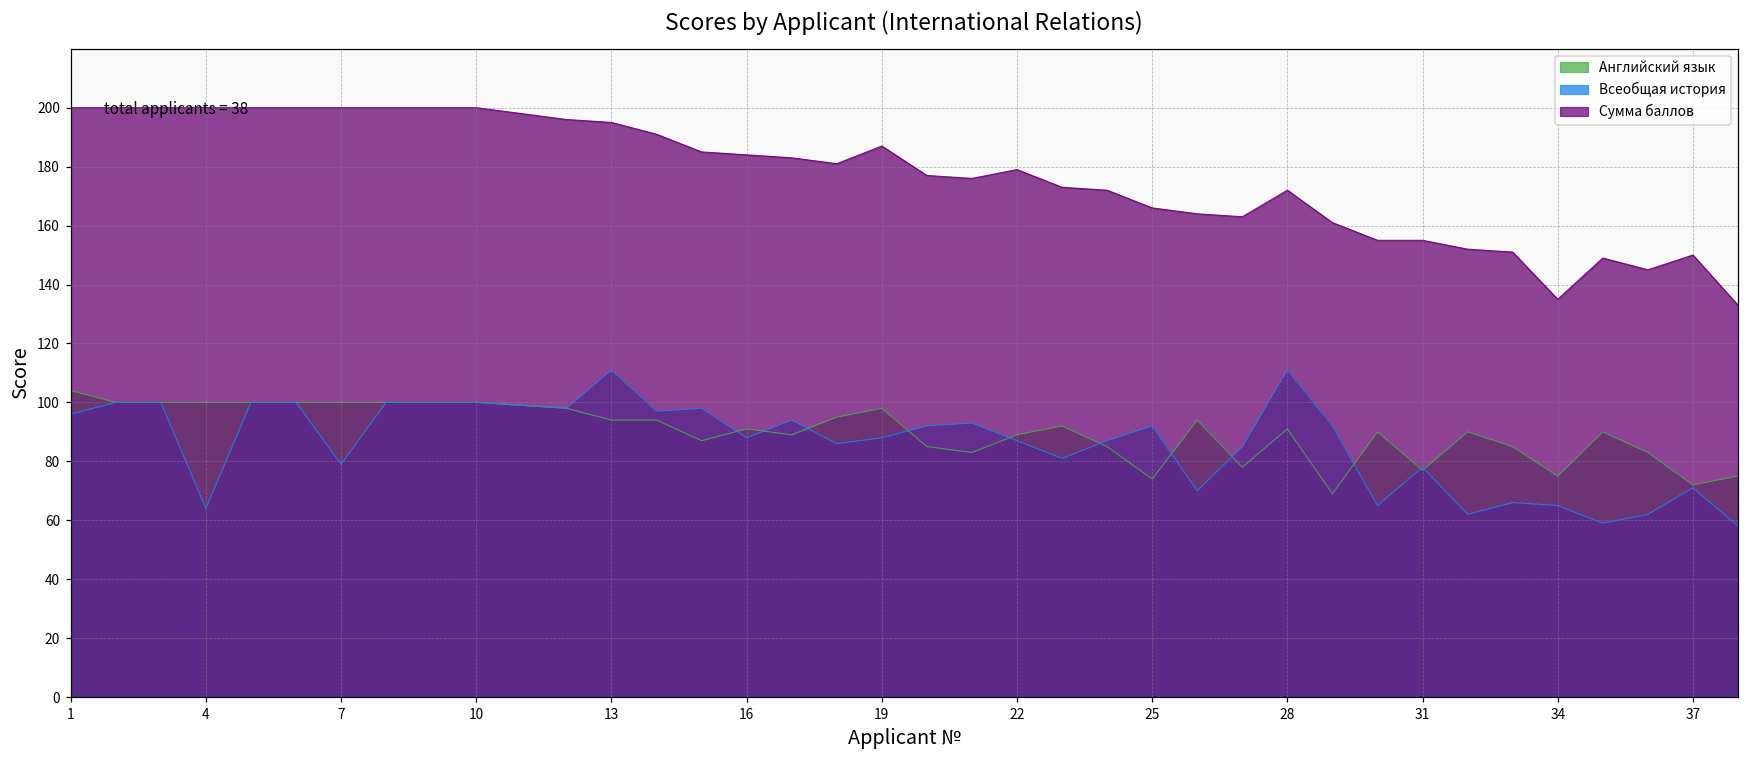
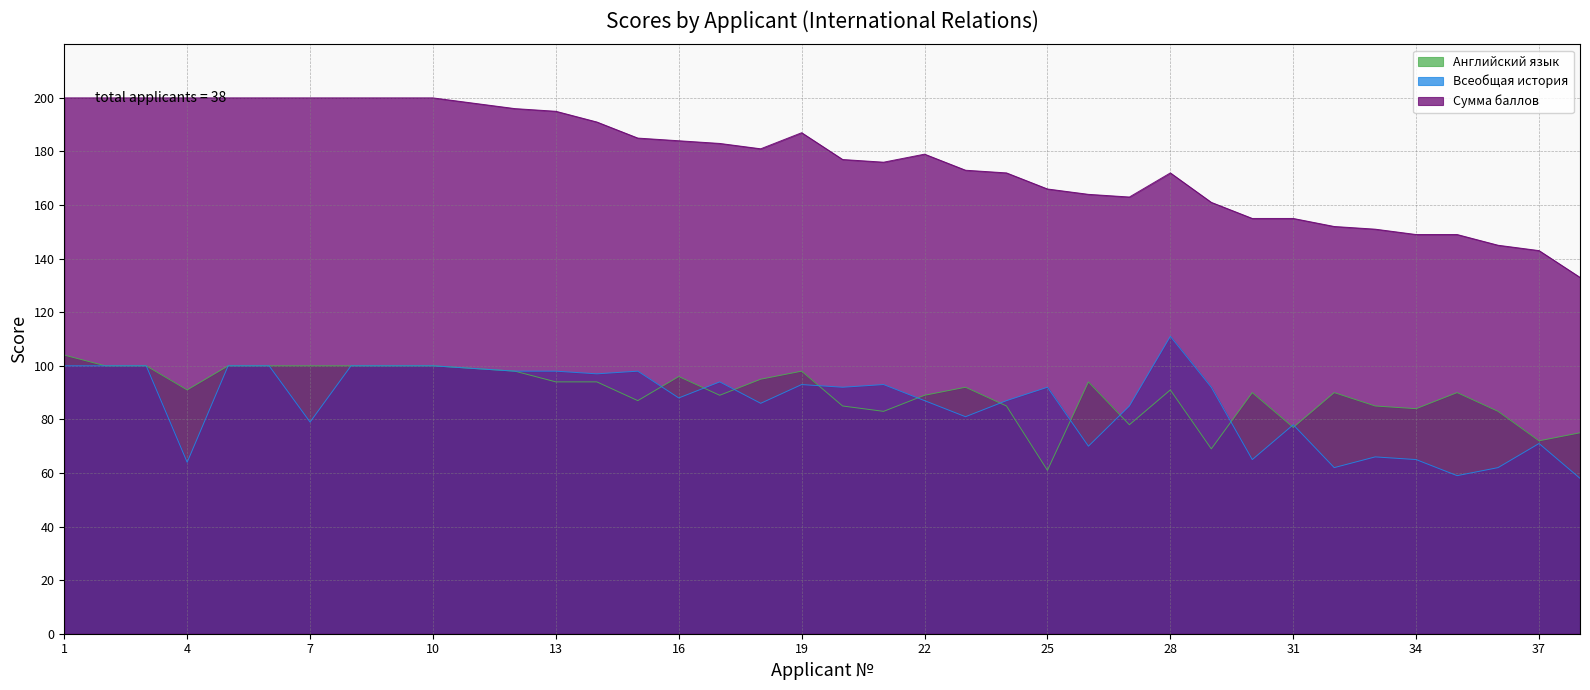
Всеобщая история, 1: 96 -> 100
Английский язык, 4: 100 -> 91
Всеобщая история, 13: 111 -> 98
Английский язык, 16: 91 -> 96
Всеобщая история, 19: 88 -> 93
Английский язык, 25: 74 -> 61
Английский язык, 34: 75 -> 84
Сумма баллов, 34: 135 -> 149
Сумма баллов, 37: 150 -> 143
